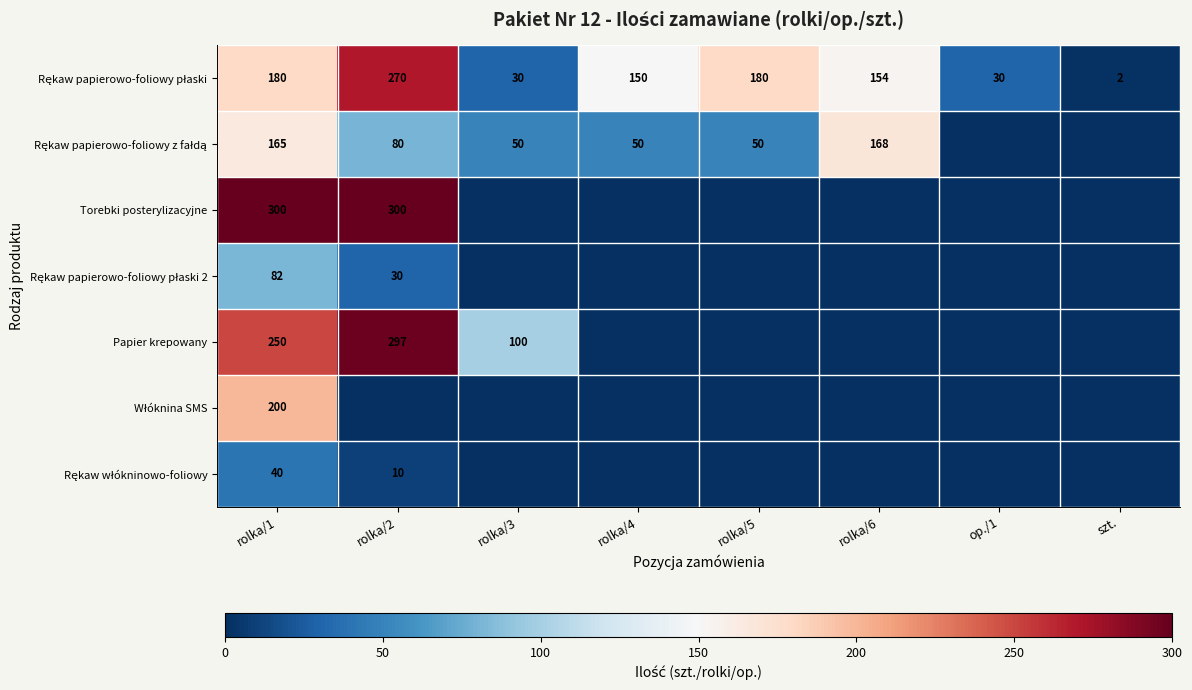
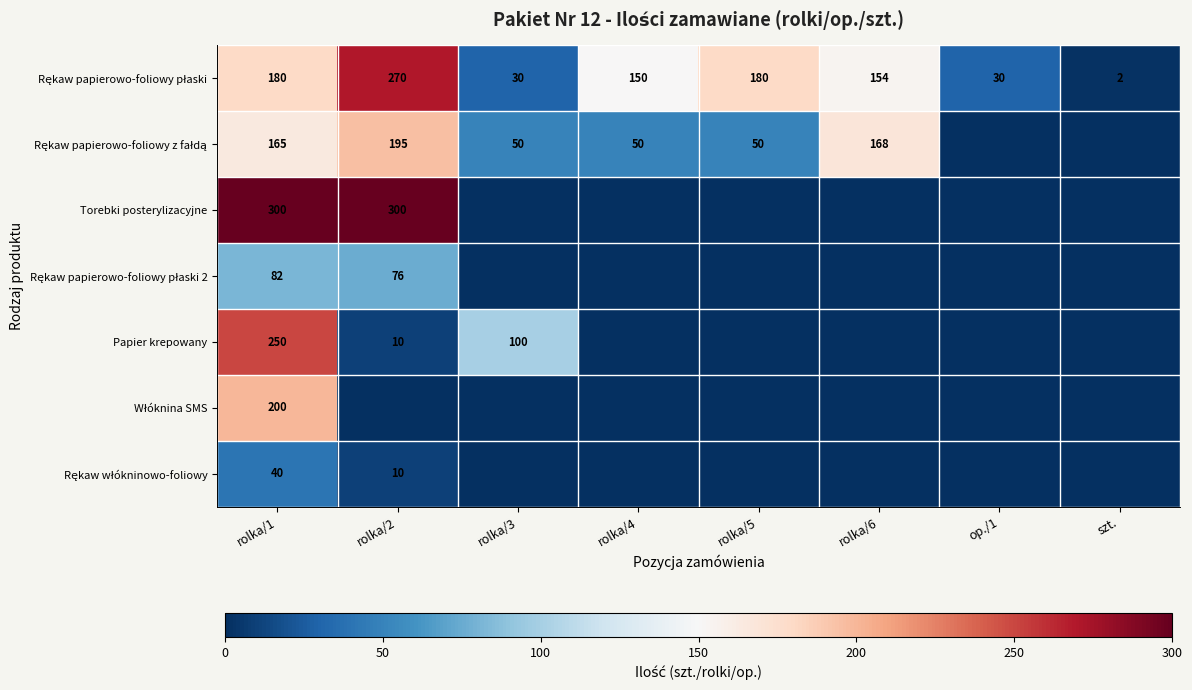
Rękaw papierowo-foliowy z fałdą, rolka/2: 80 -> 195
Rękaw papierowo-foliowy płaski 2, rolka/2: 30 -> 76
Papier krepowany, rolka/2: 297 -> 10
